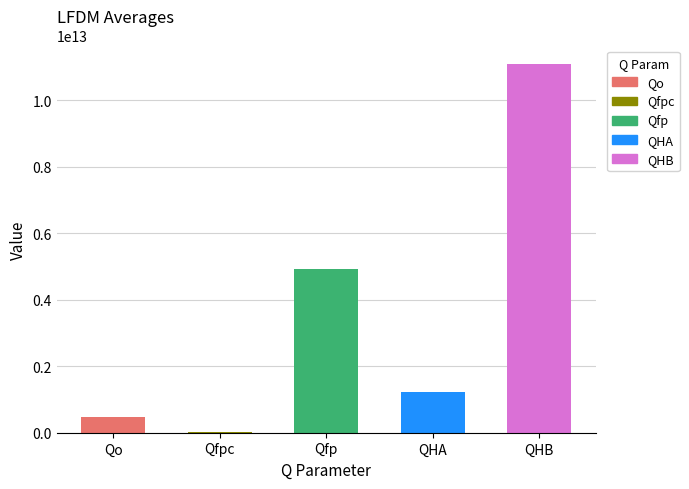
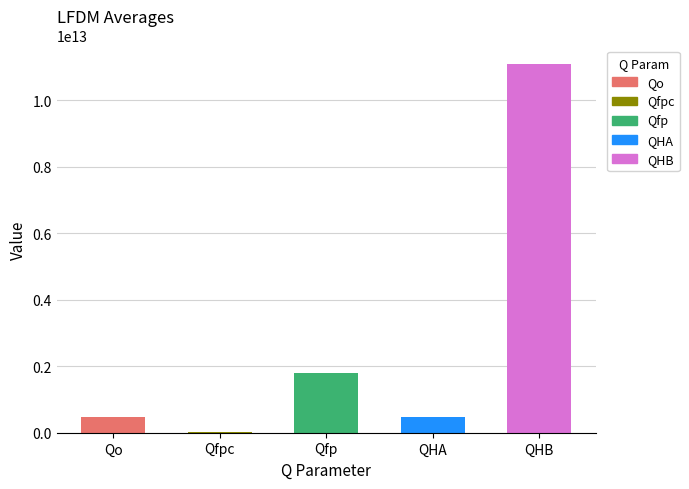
Qfp: 4900000000000 -> 1800000000000
QHA: 1200000000000 -> 500000000000
